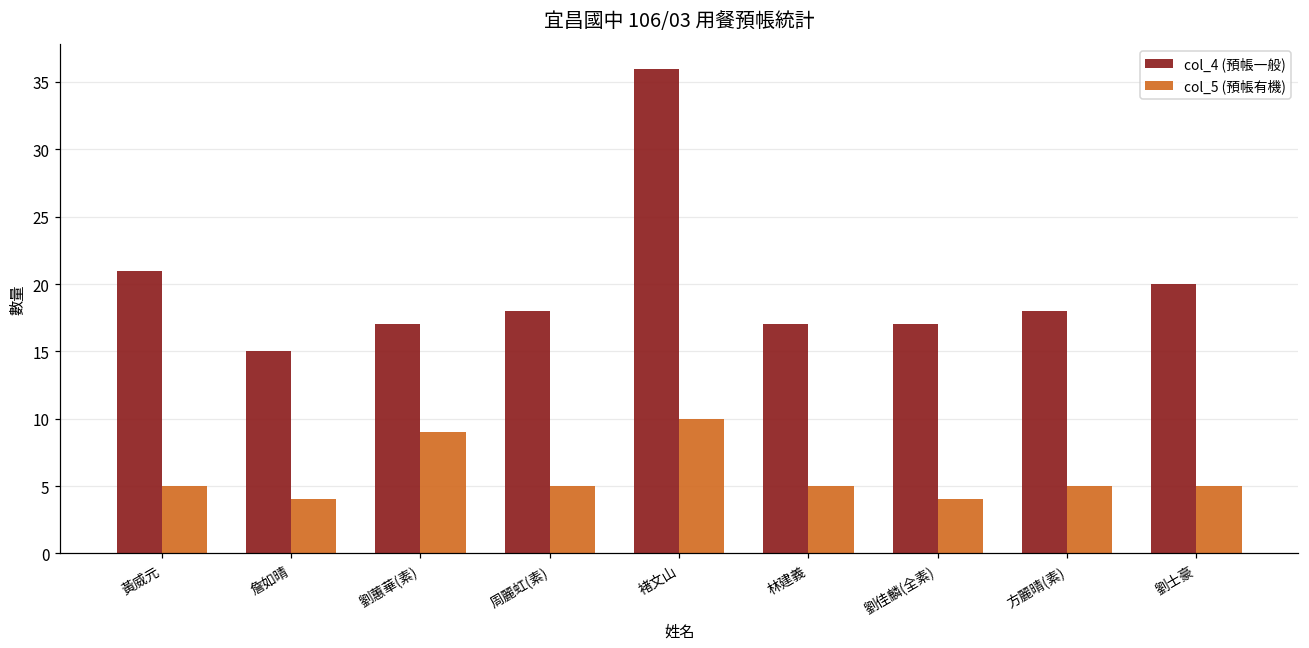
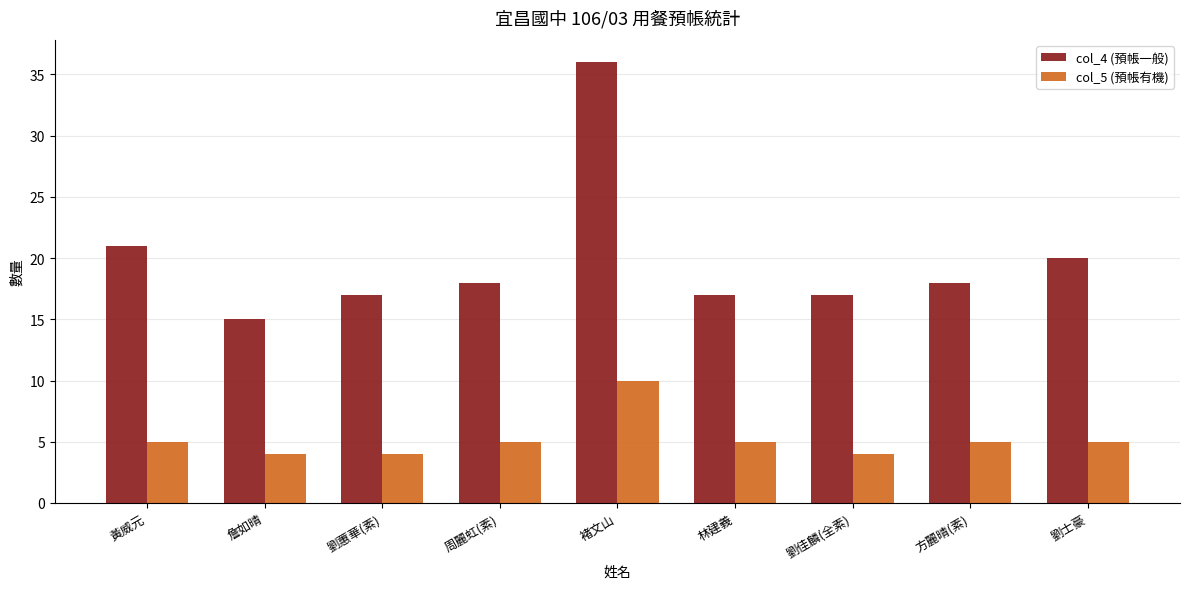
col_5 (預帳有機), 劉蕙華(素): 9 -> 4
